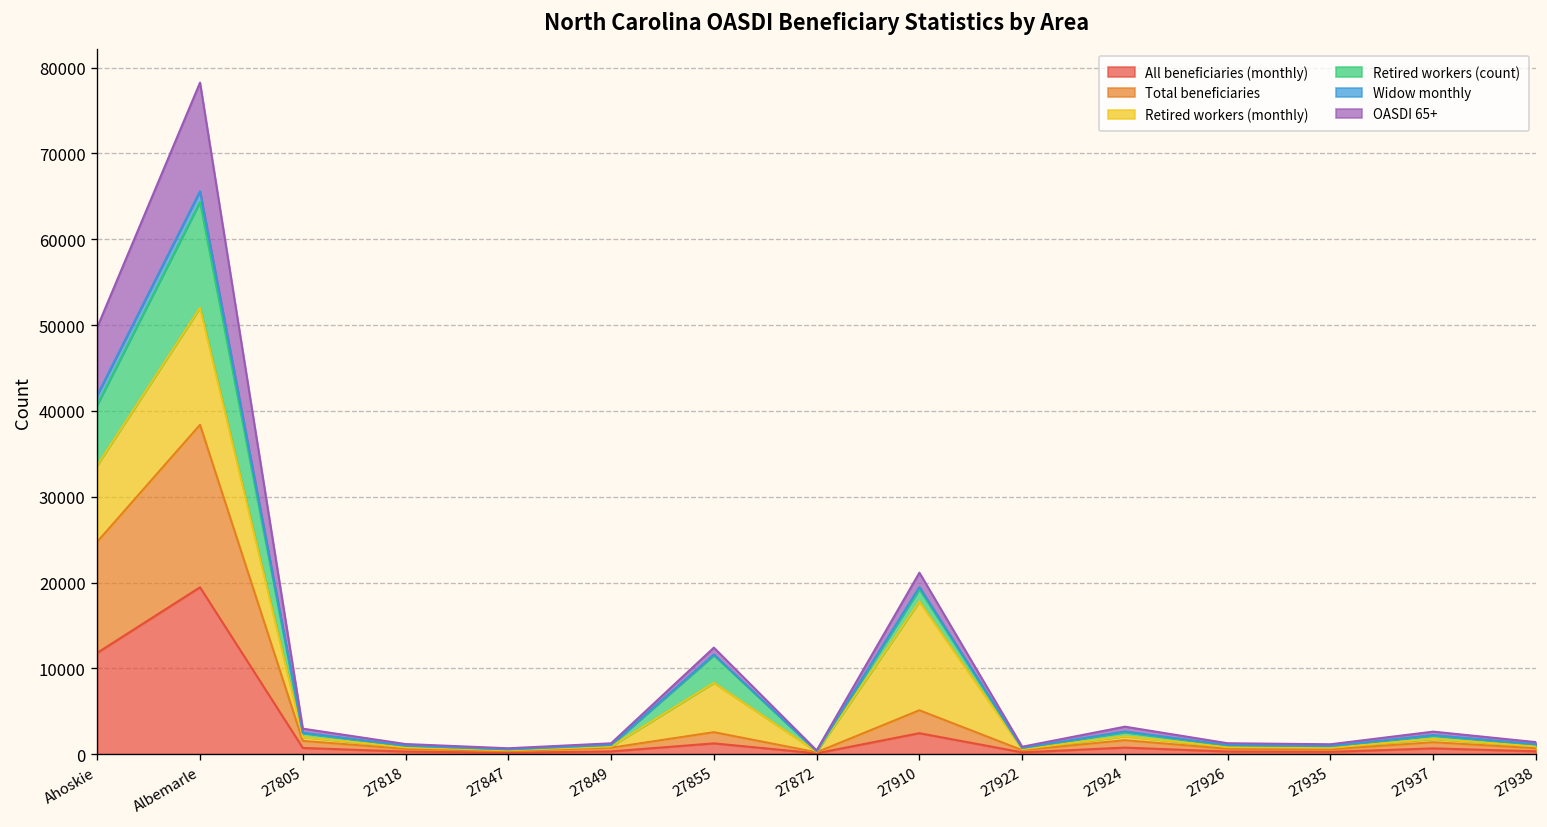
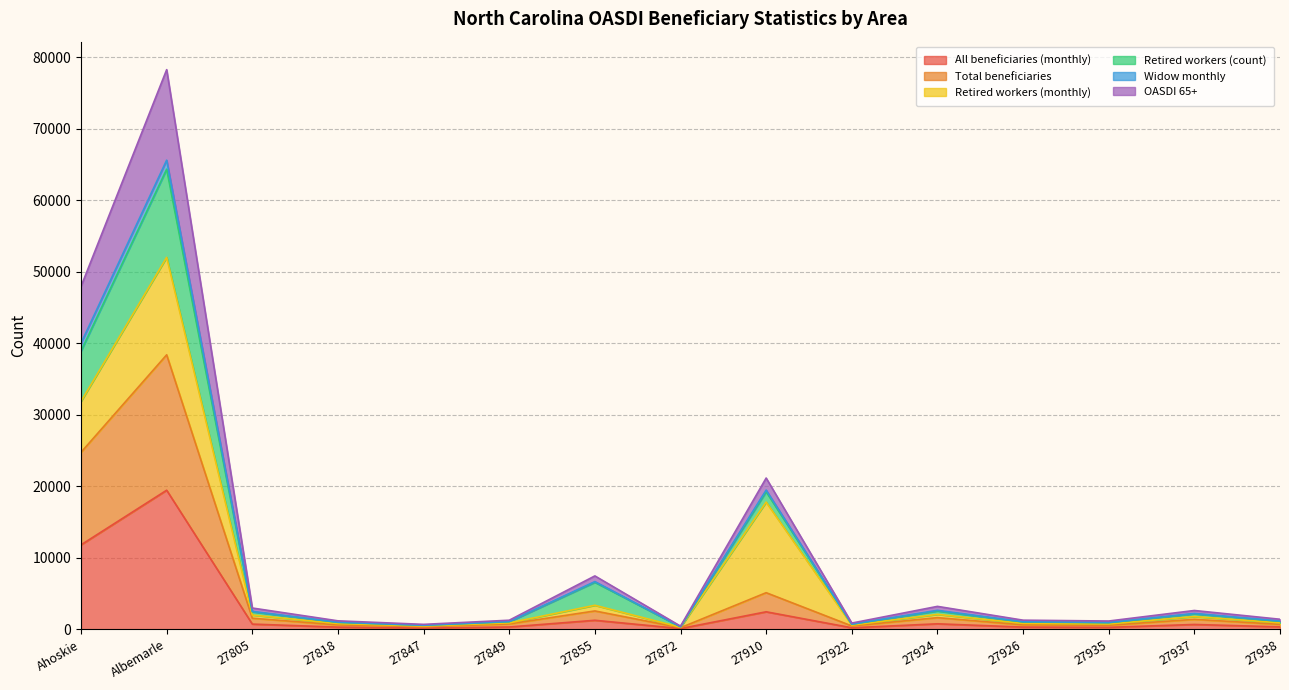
Retired workers (monthly), Ahoskie: 9000 -> 7000
Retired workers (monthly), 27855: 6000 -> 1000
